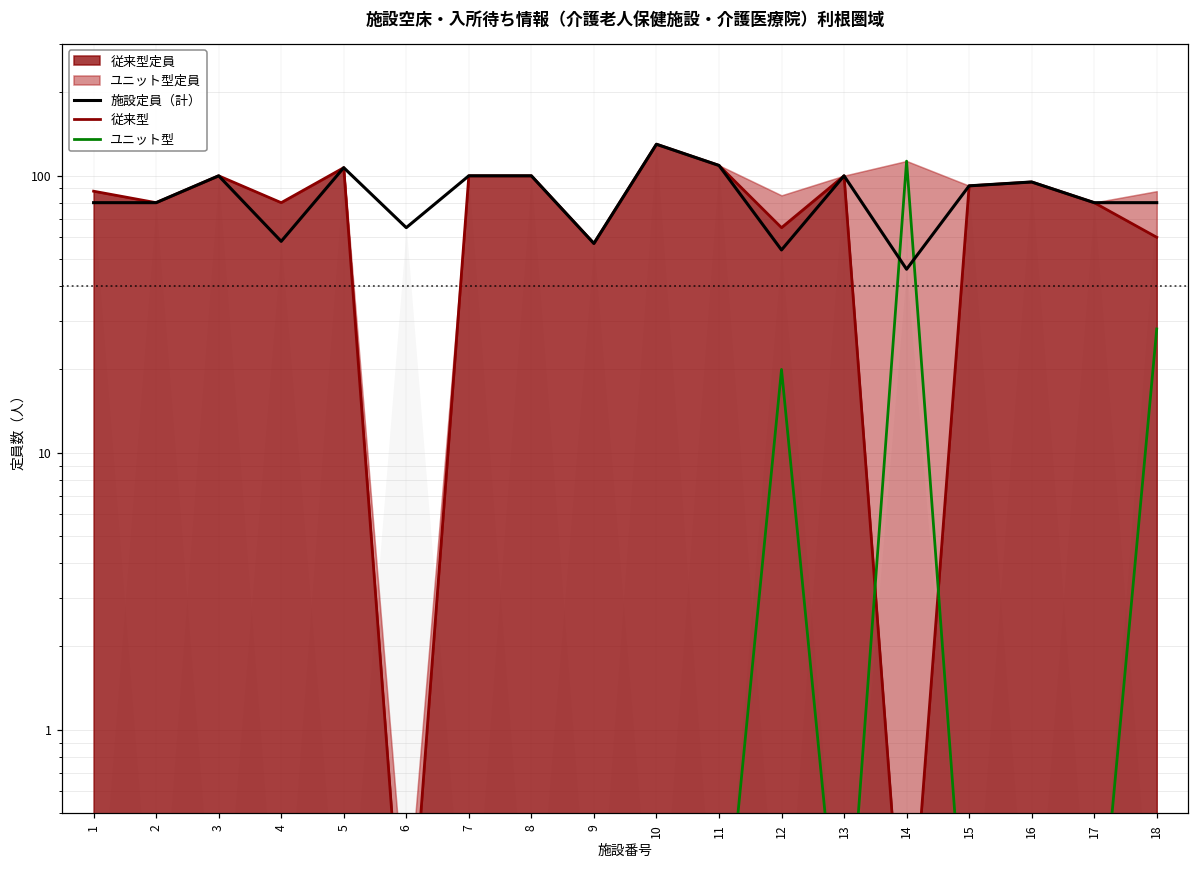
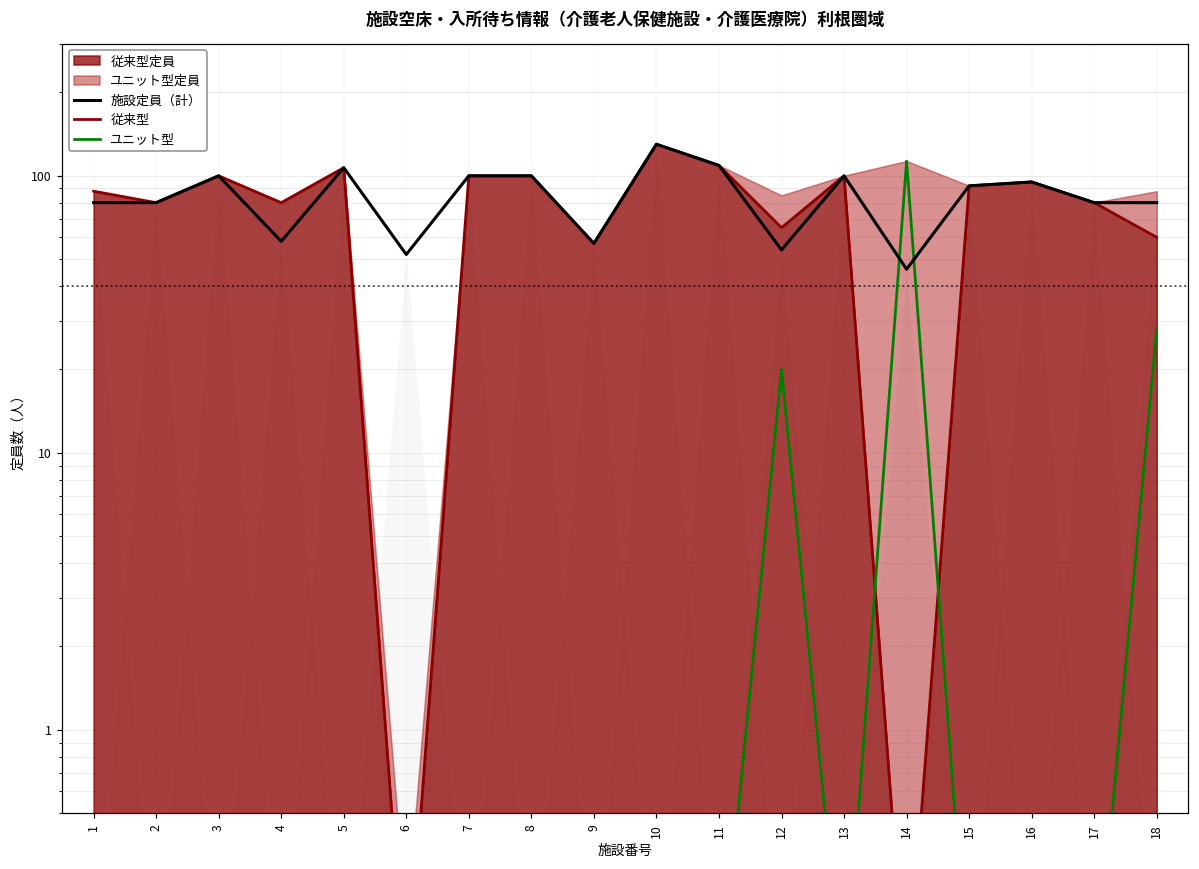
施設定員（計）, 6: 65 -> 52
